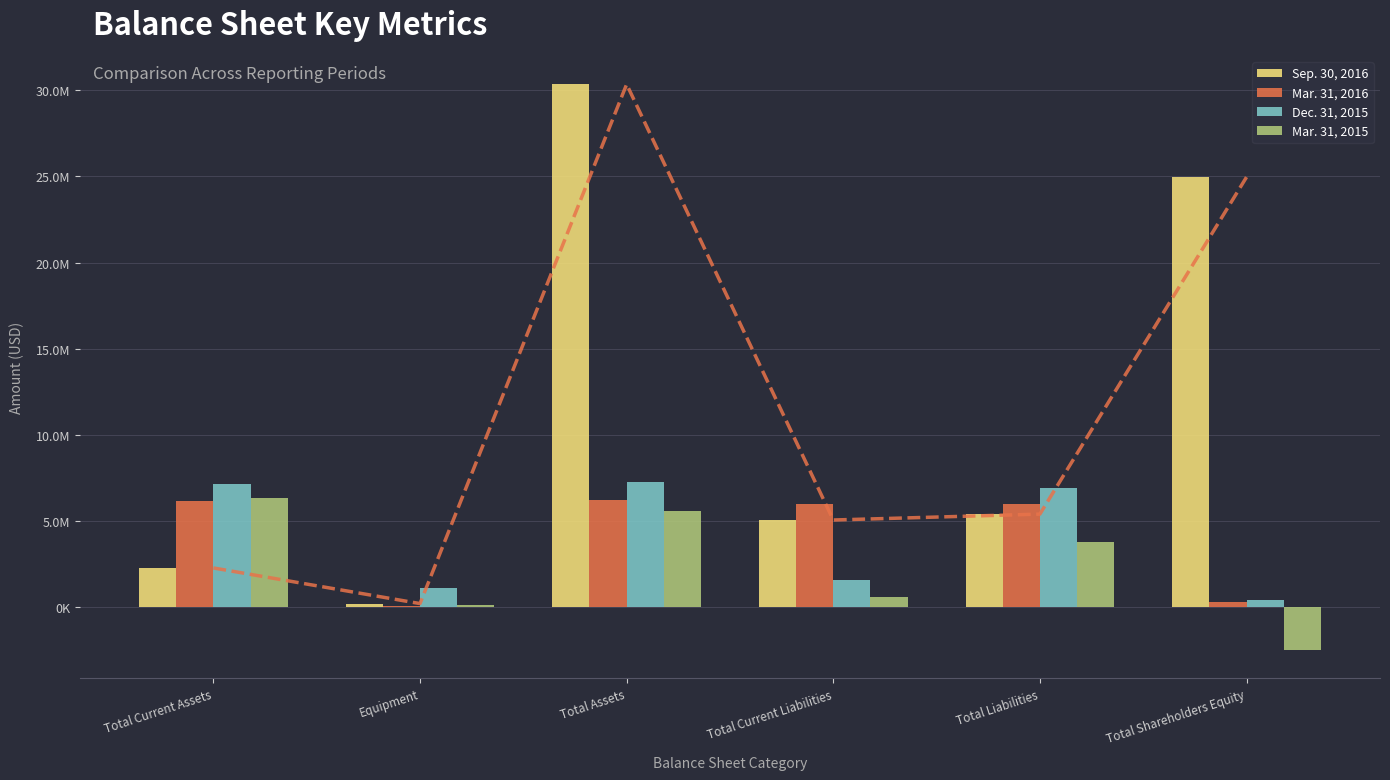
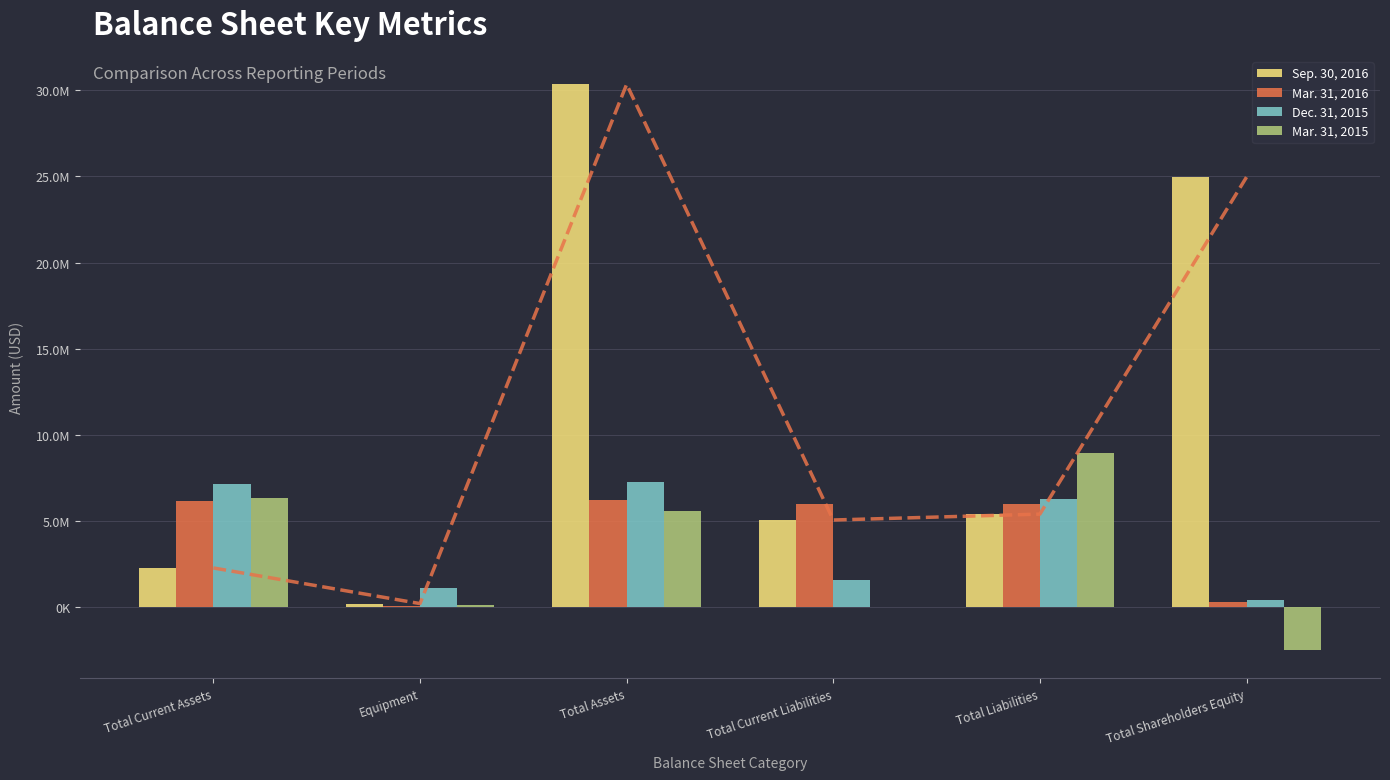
Mar. 31, 2015, Total Current Liabilities: 600000 -> 0
Dec. 31, 2015, Total Liabilities: 6900000 -> 6300000
Mar. 31, 2015, Total Liabilities: 3800000 -> 8900000
